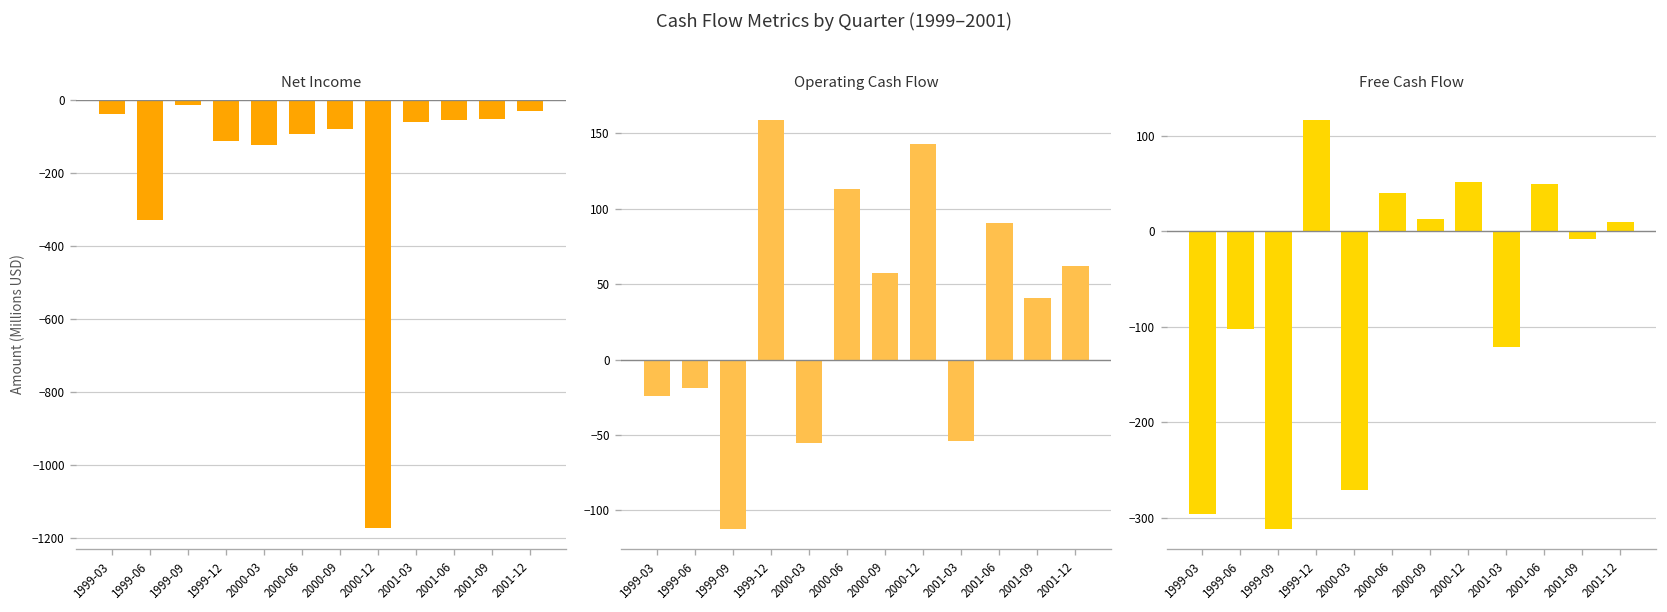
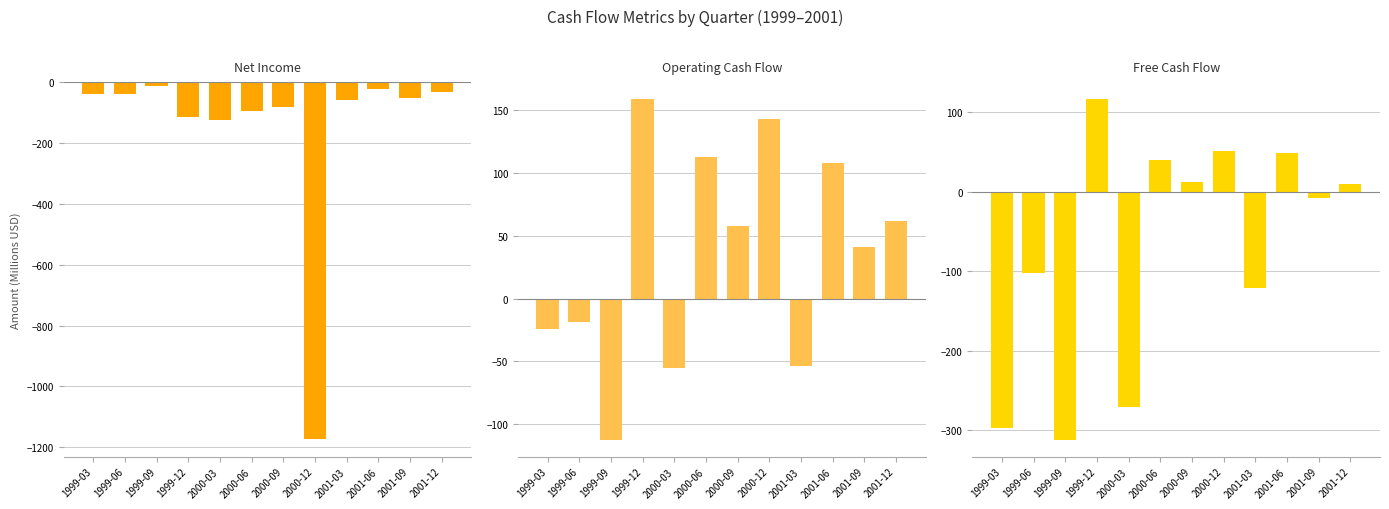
Net Income, 1999-06: -330 -> -40
Net Income, 2001-06: -50 -> -20
Operating Cash Flow, 2001-06: 90 -> 108
